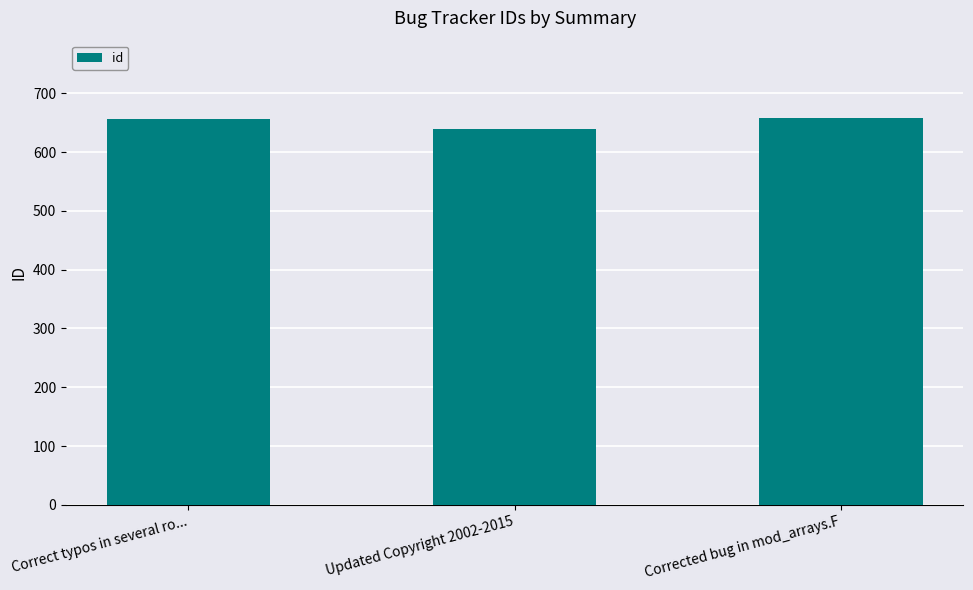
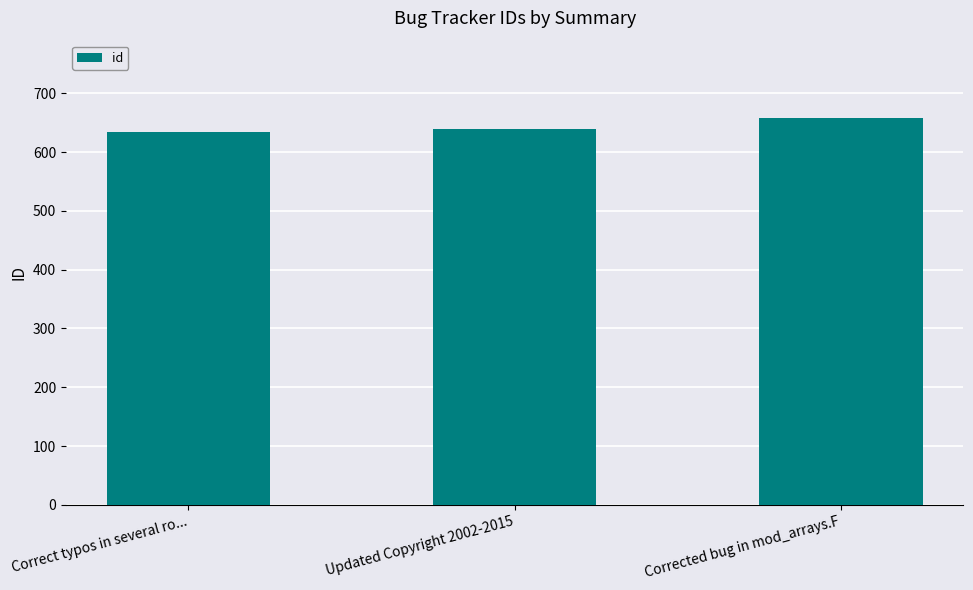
Correct typos in several ro...: 660 -> 630
